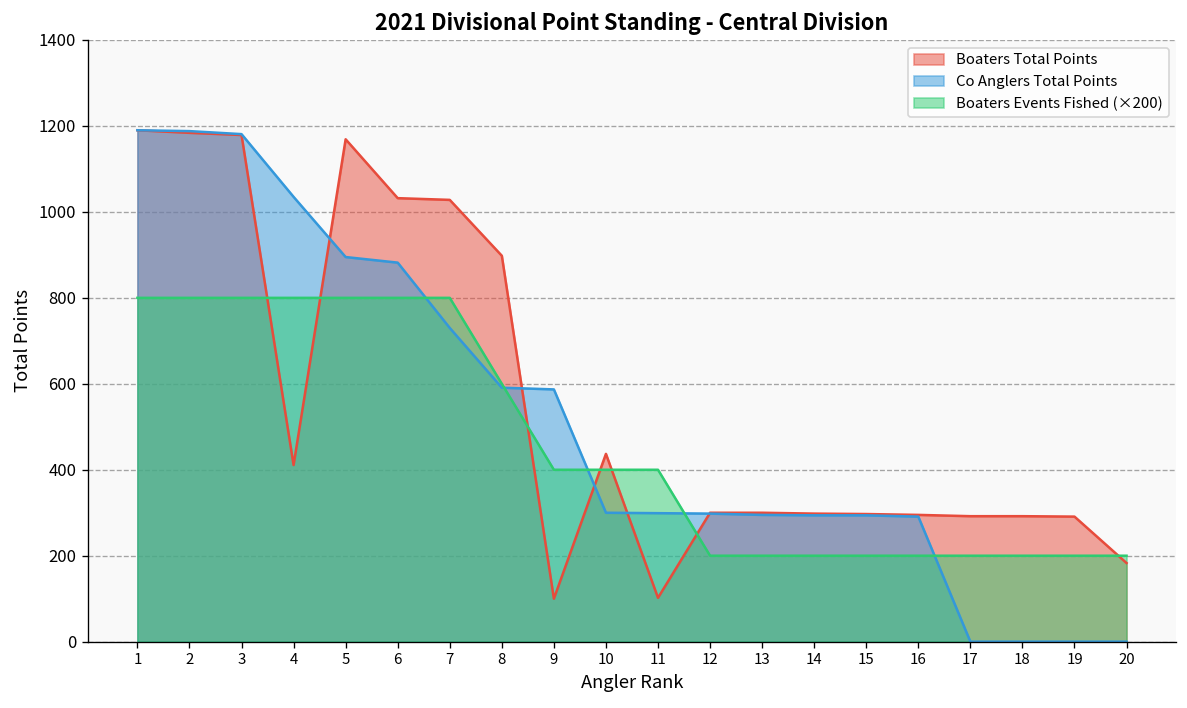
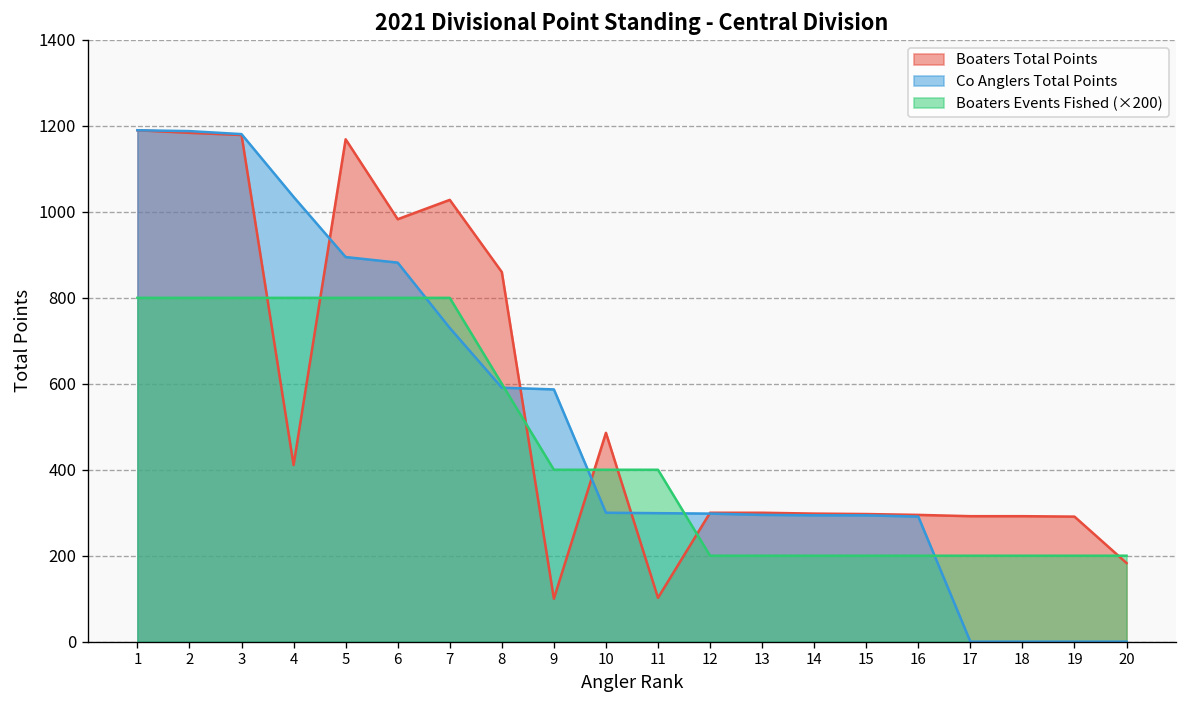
Boaters Total Points, 6: 1030 -> 980
Boaters Total Points, 8: 900 -> 860
Boaters Total Points, 10: 440 -> 490
